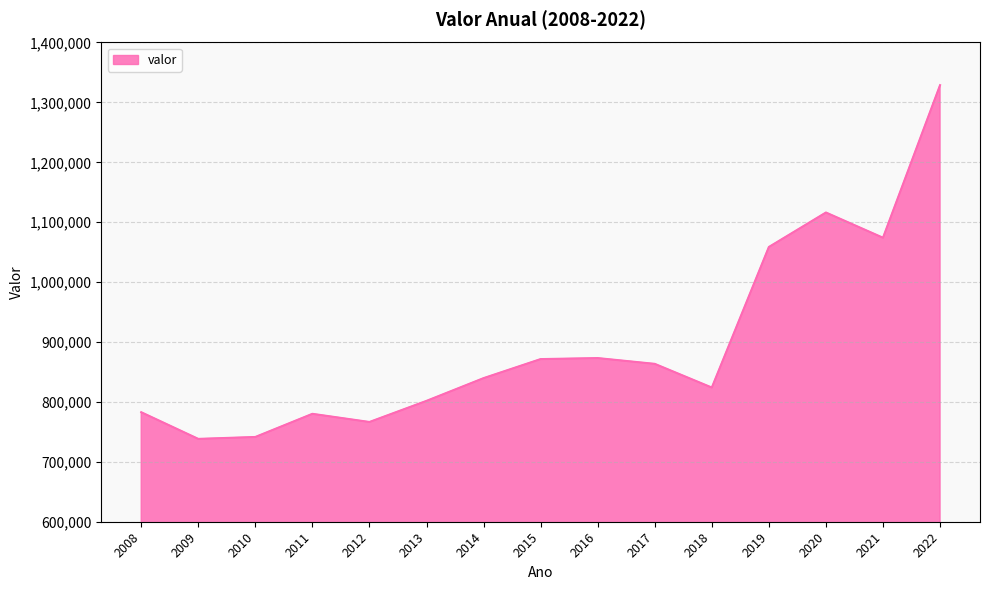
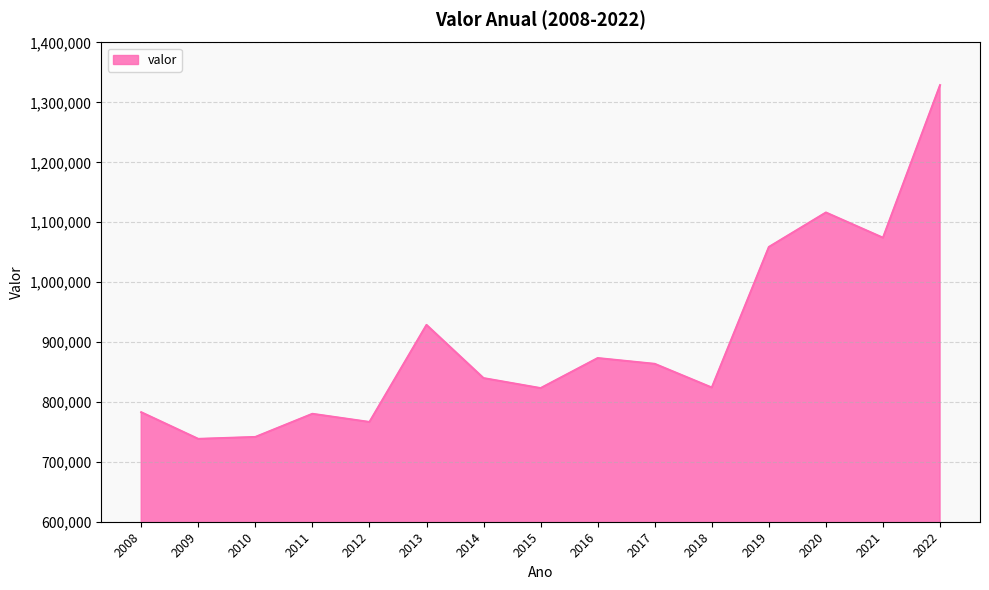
2013: 800,000 -> 930,000
2015: 870,000 -> 820,000
